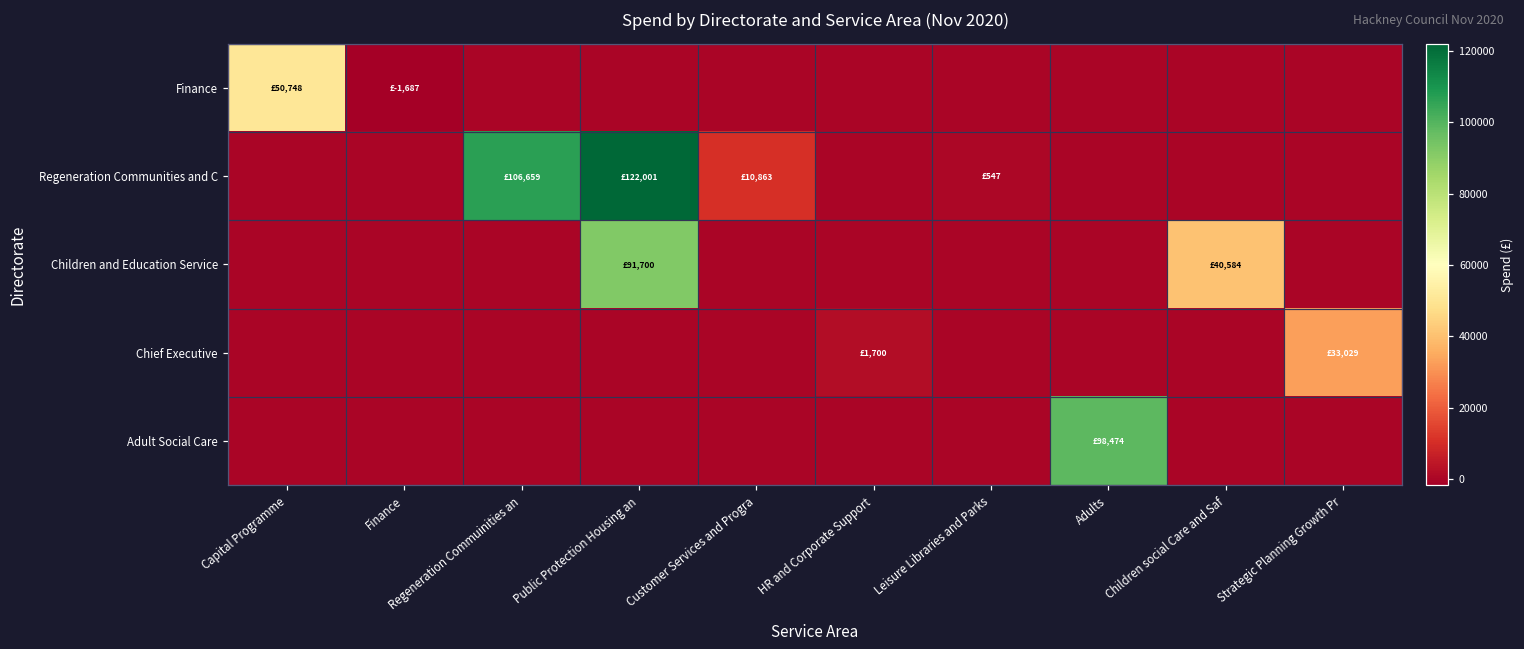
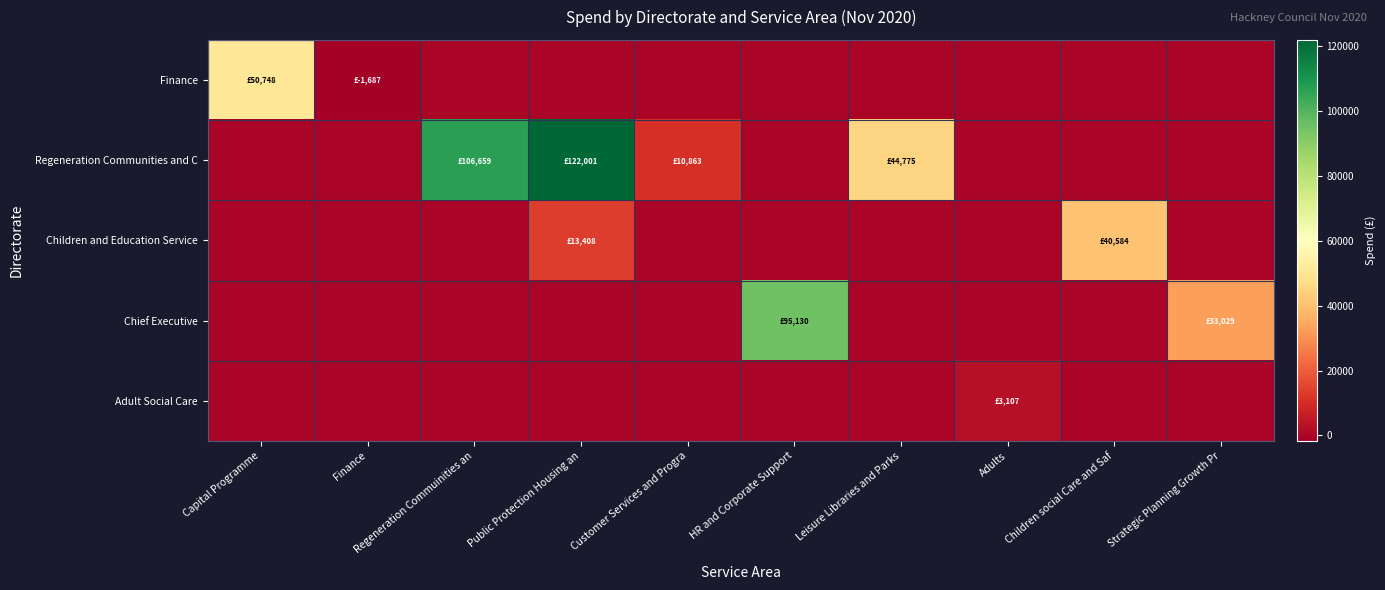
Regeneration Communities and C, Leisure Libraries and Parks: £547 -> £44,775
Children and Education Service, Public Protection Housing an: £91,700 -> £13,408
Chief Executive, HR and Corporate Support: £1,700 -> £95,130
Adult Social Care, Adults: £98,474 -> £3,107
